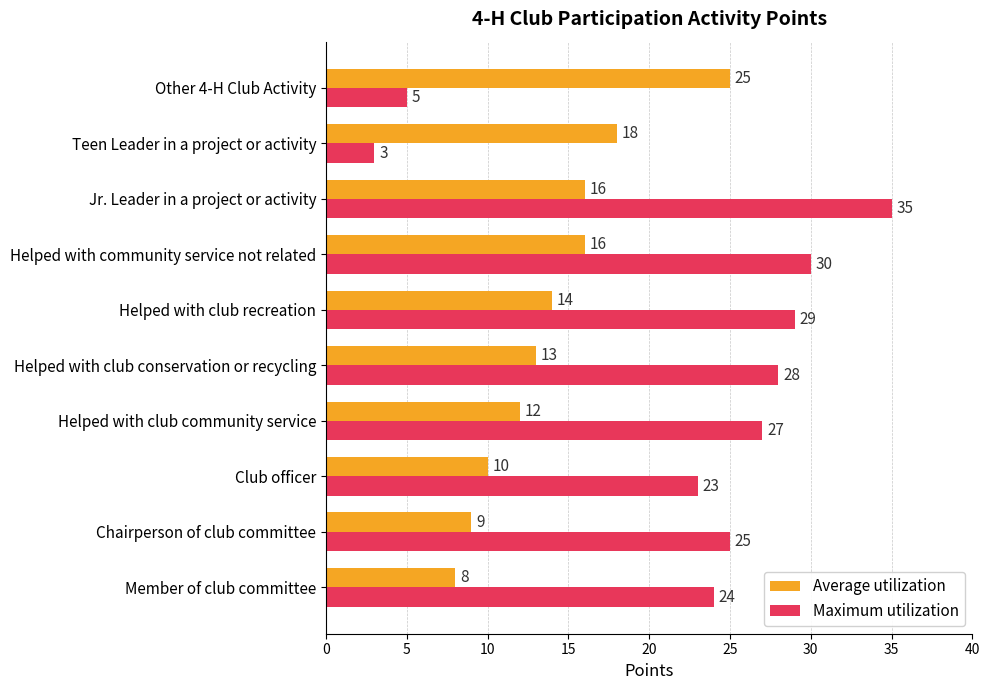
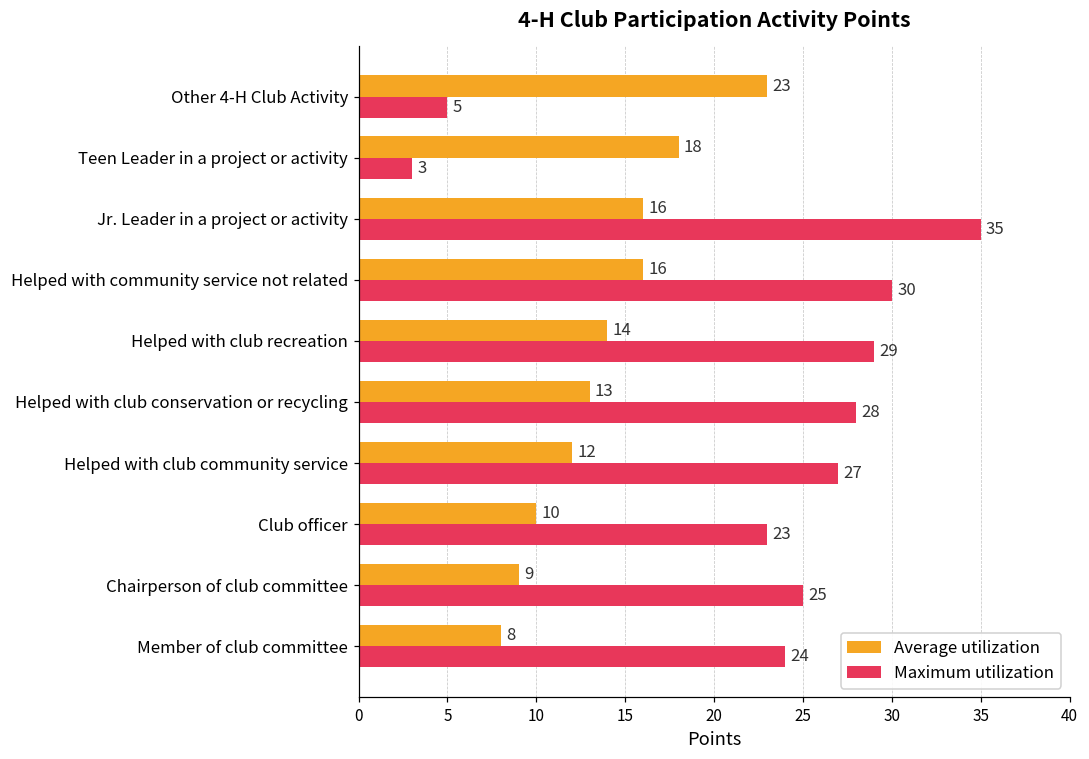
Average utilization, Other 4-H Club Activity: 25 -> 23
